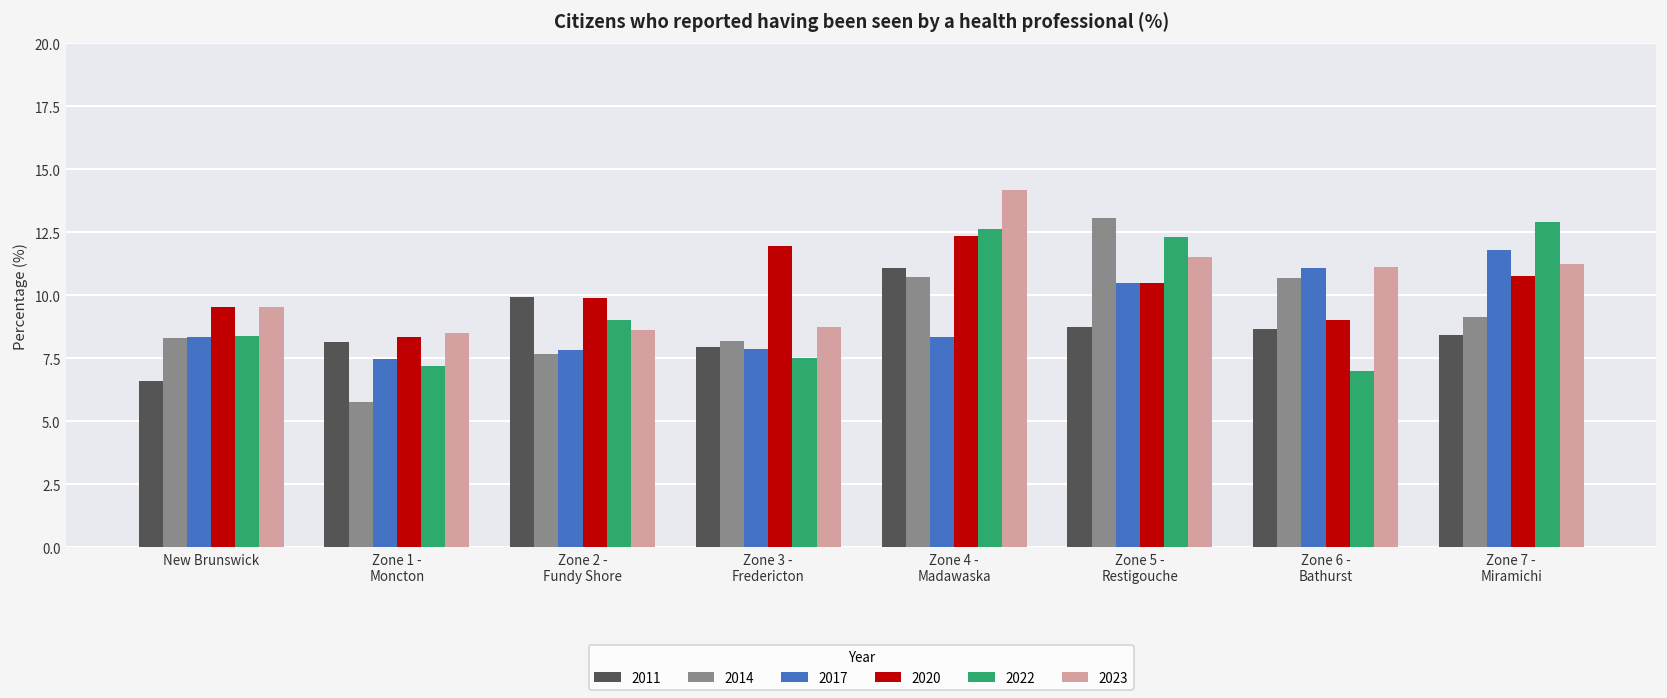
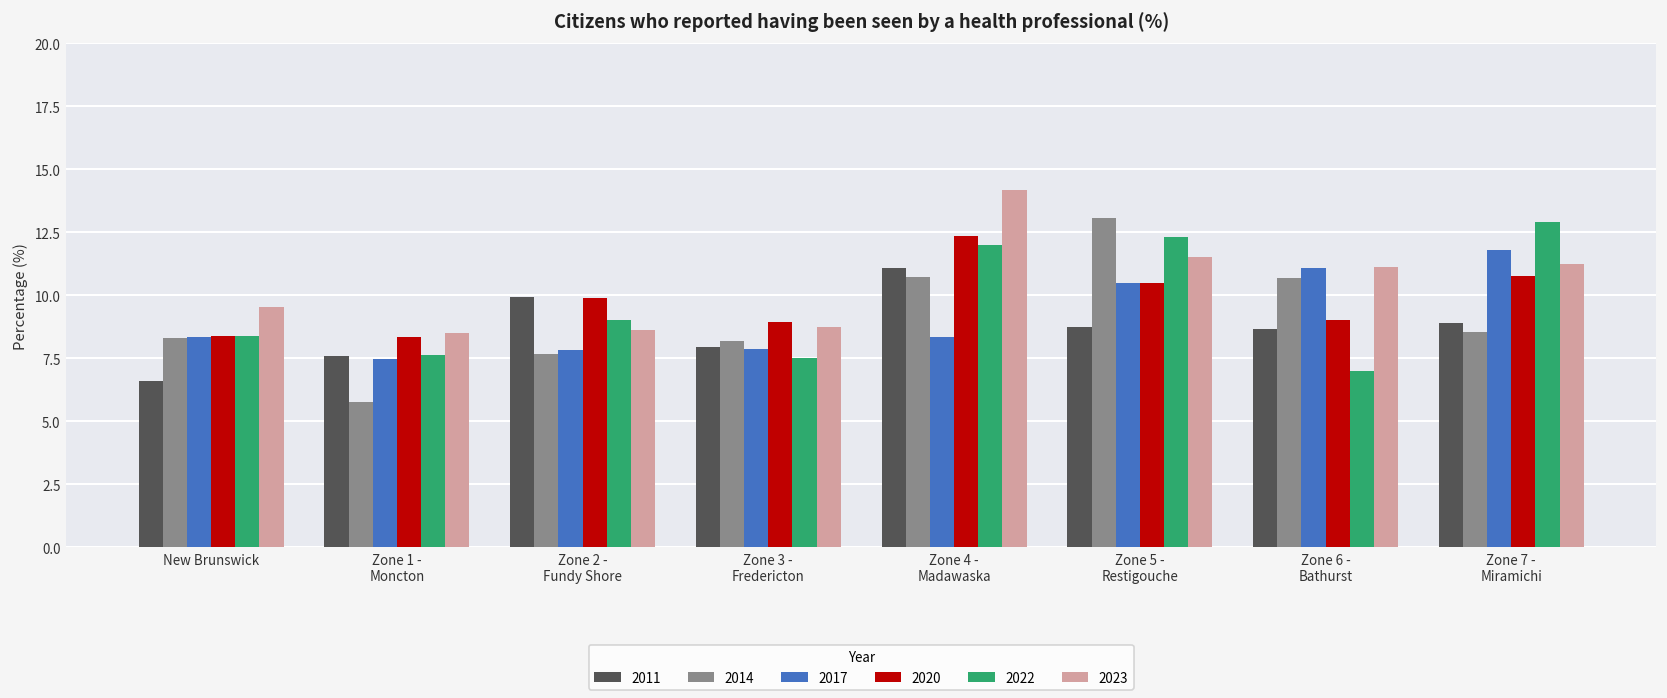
2020, New Brunswick: 9.6 -> 8.4
2011, Zone 1 - Moncton: 8.1 -> 7.6
2022, Zone 1 - Moncton: 7.2 -> 7.6
2020, Zone 3 - Fredericton: 12.0 -> 9.0
2022, Zone 4 - Madawaska: 12.6 -> 12.0
2011, Zone 7 - Miramichi: 8.4 -> 8.9
2014, Zone 7 - Miramichi: 9.1 -> 8.5
